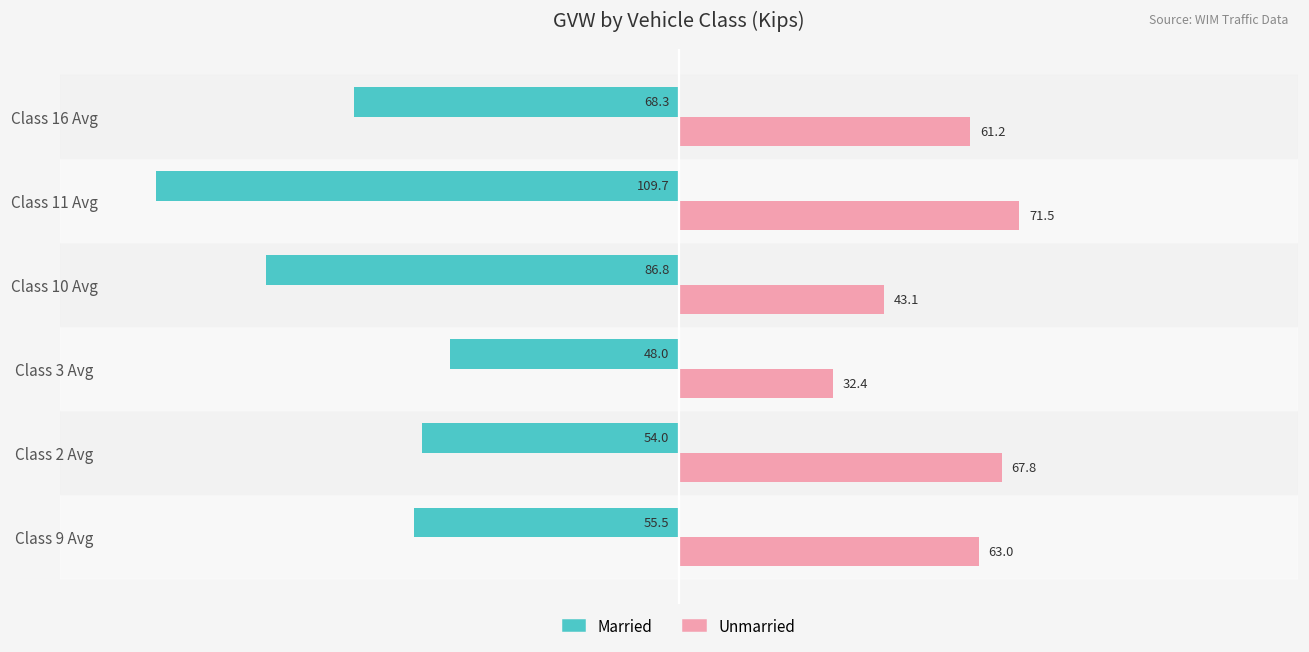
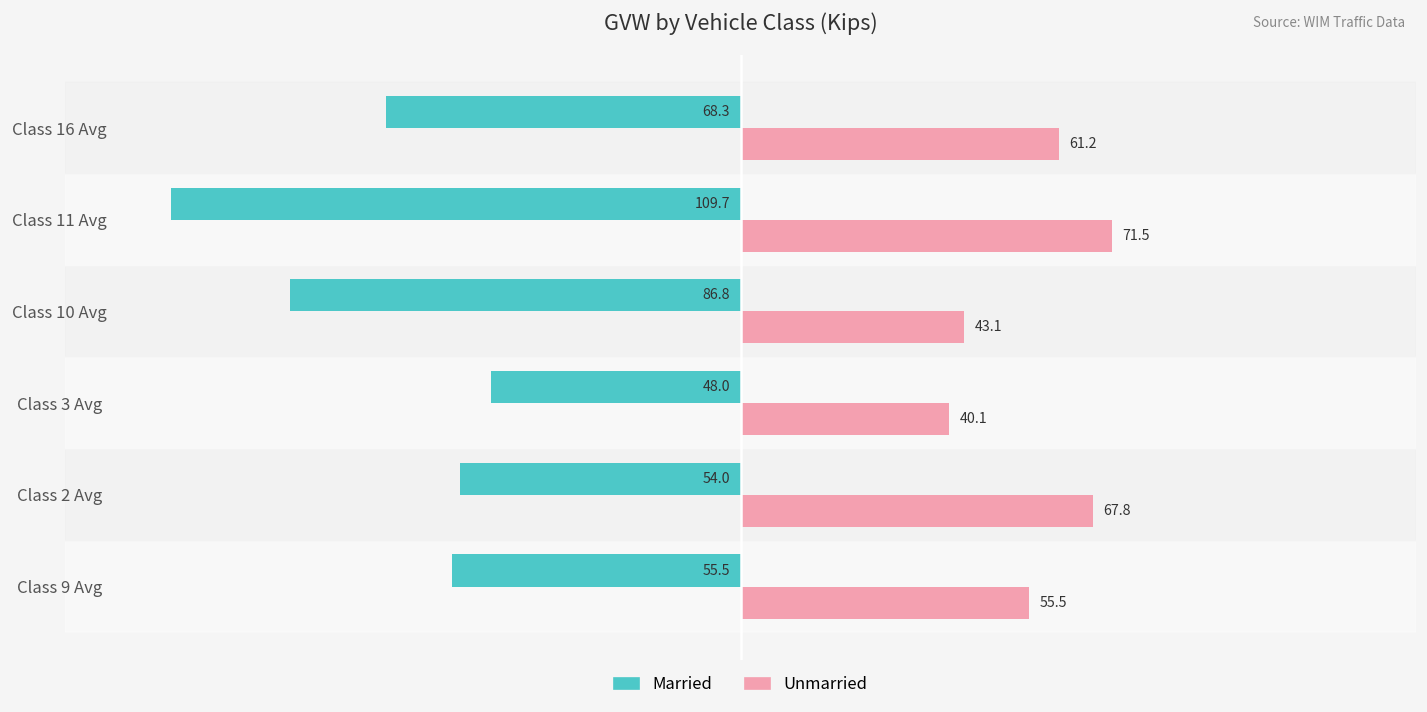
Unmarried, Class 3 Avg: 32.4 -> 40.1
Unmarried, Class 9 Avg: 63.0 -> 55.5
